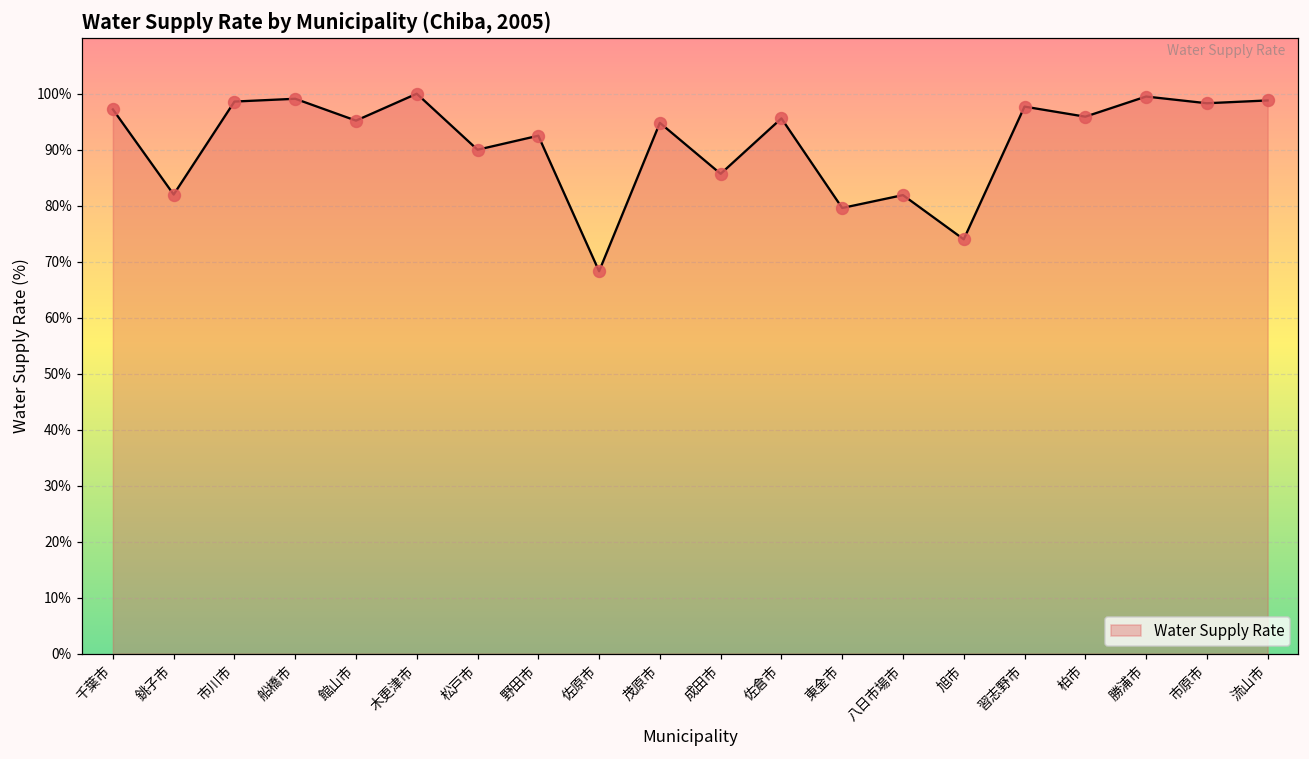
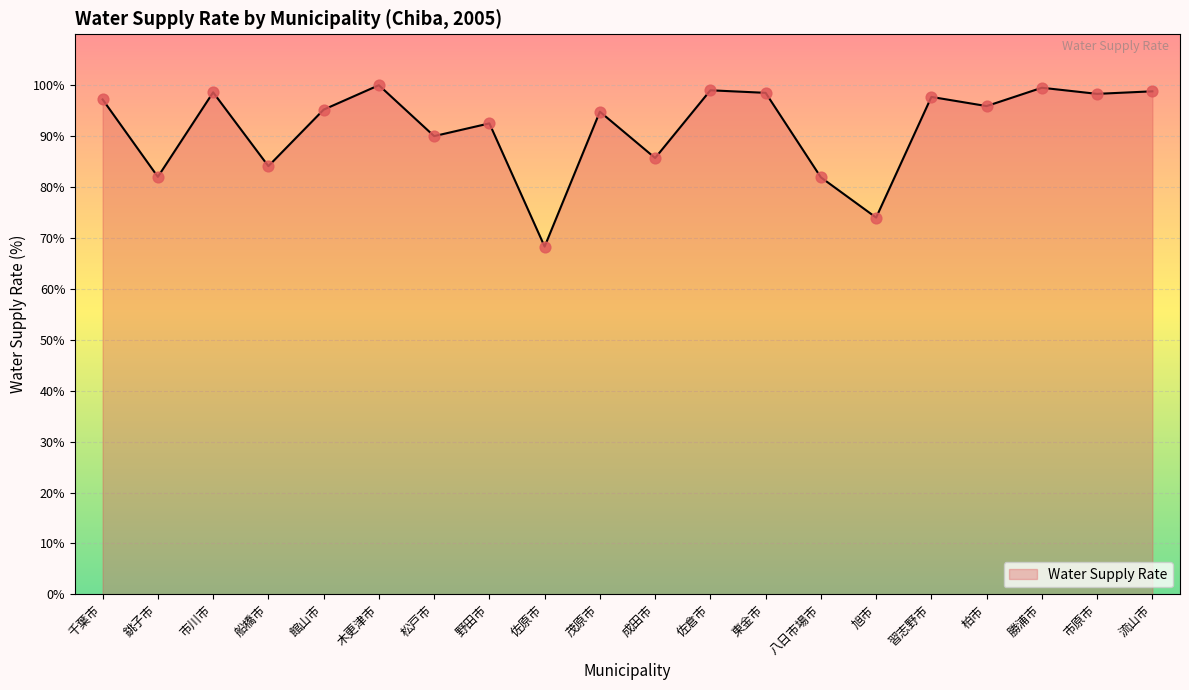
船橋市: 99% -> 84%
佐倉市: 96% -> 99%
東金市: 80% -> 99%
